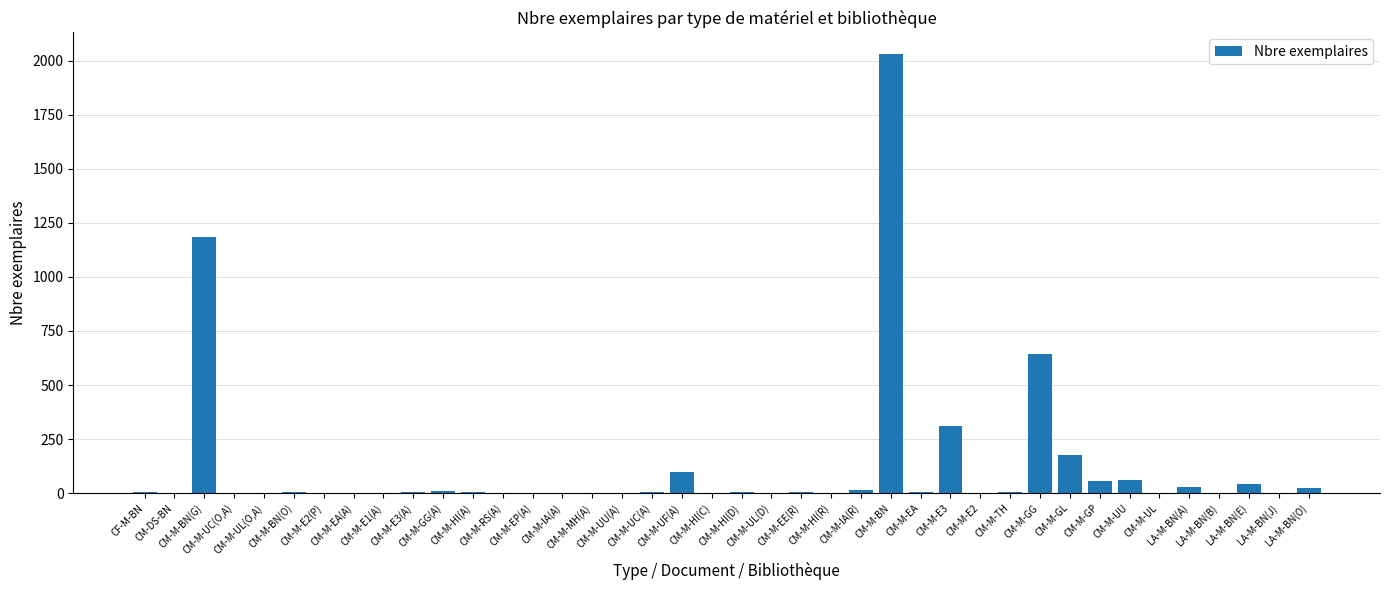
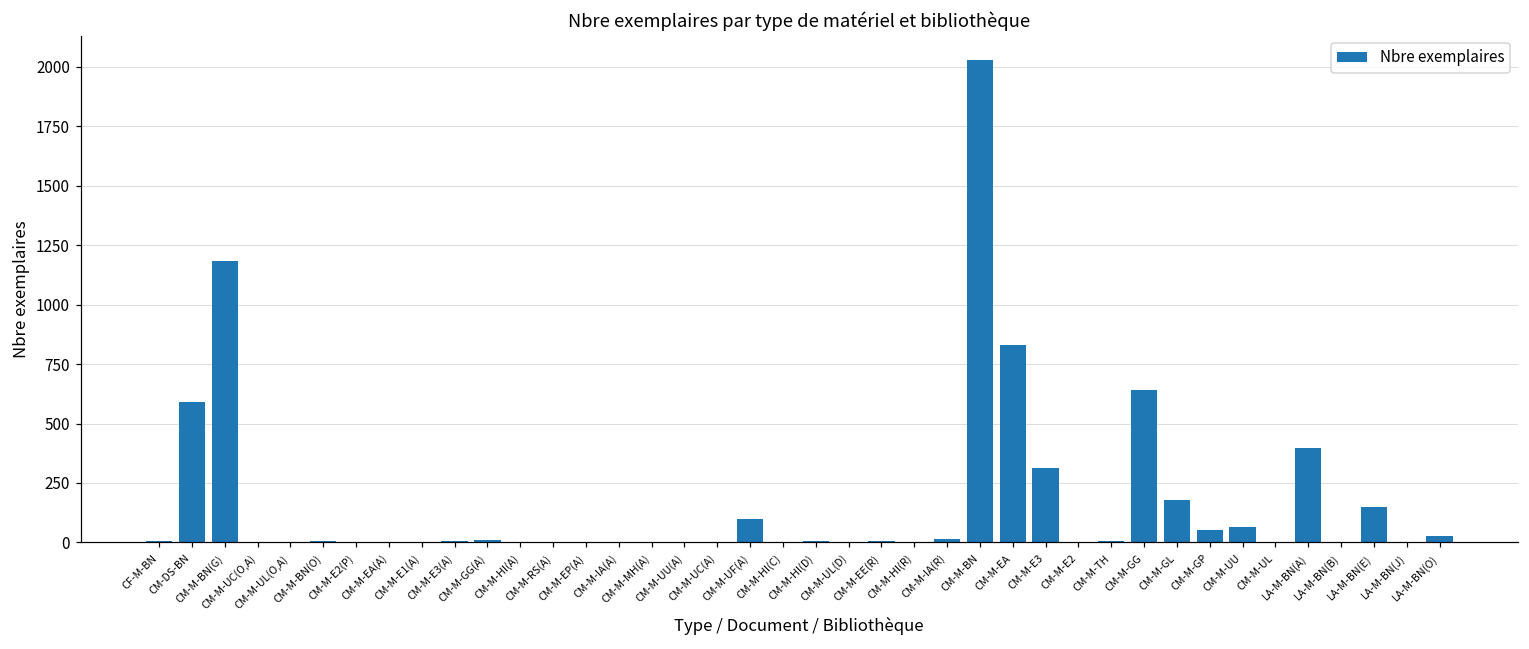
CM-DS-BN: 0 -> 590
CM-M-EA: 0 -> 830
LA-M-BN(A): 30 -> 400
LA-M-BN(E): 40 -> 150
